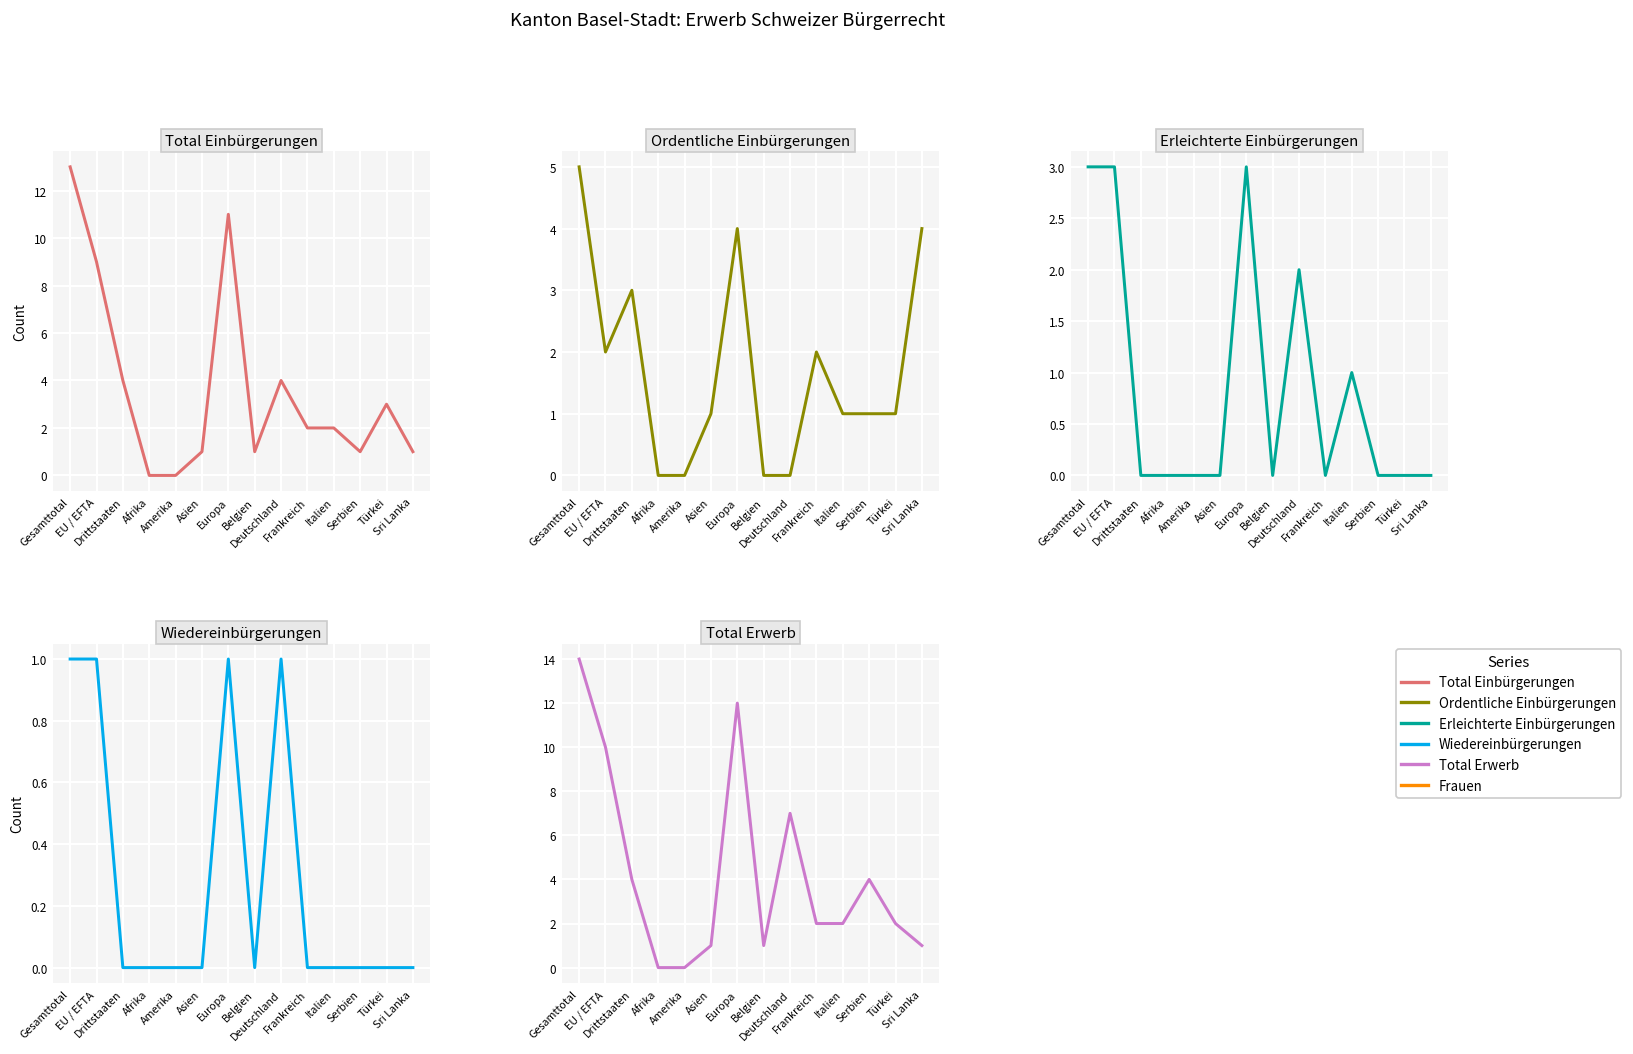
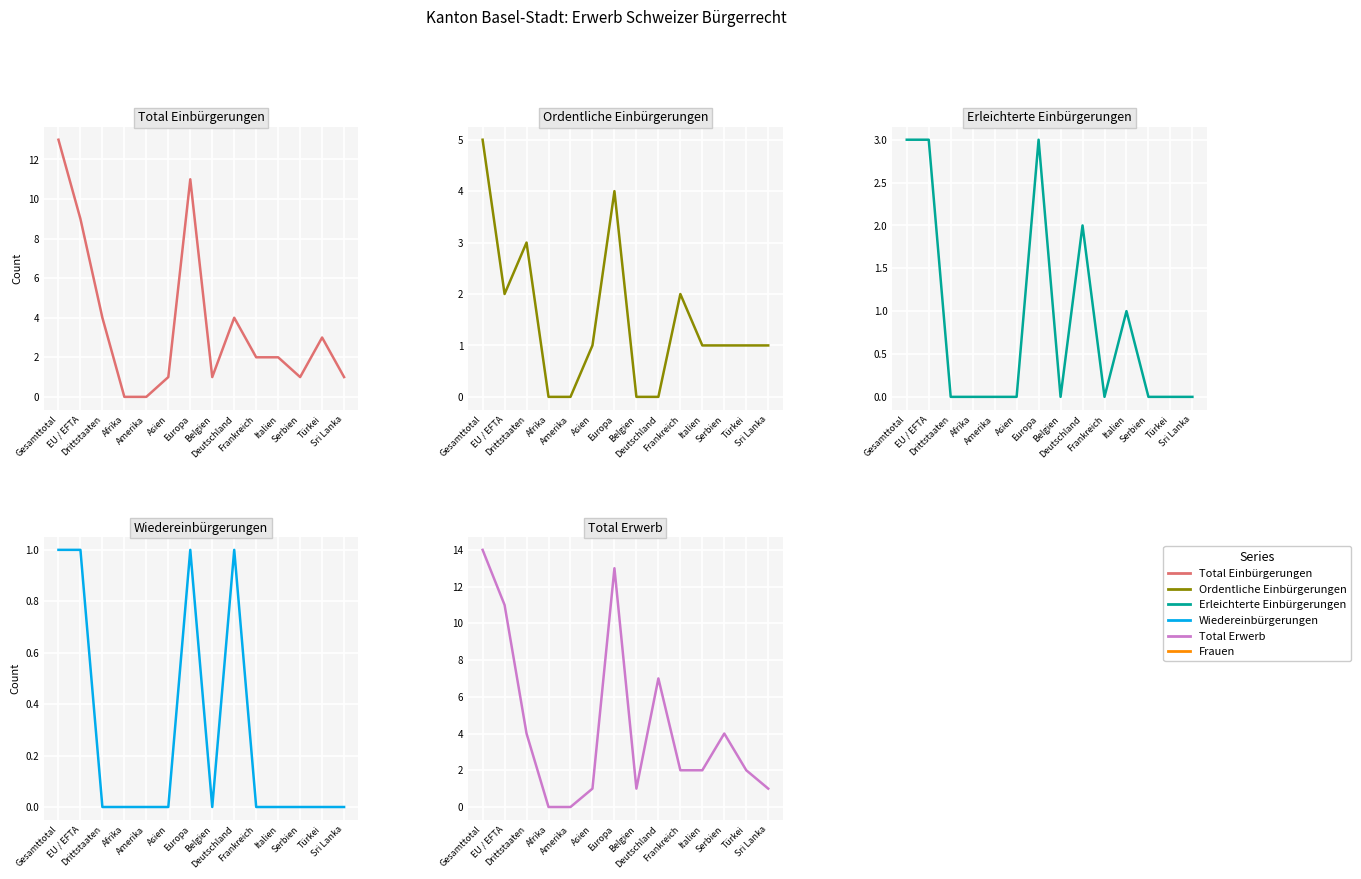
Ordentliche Einbürgerungen, Sri Lanka: 4 -> 1
Total Erwerb, EU / EFTA: 10 -> 11
Total Erwerb, Europa: 12 -> 13
